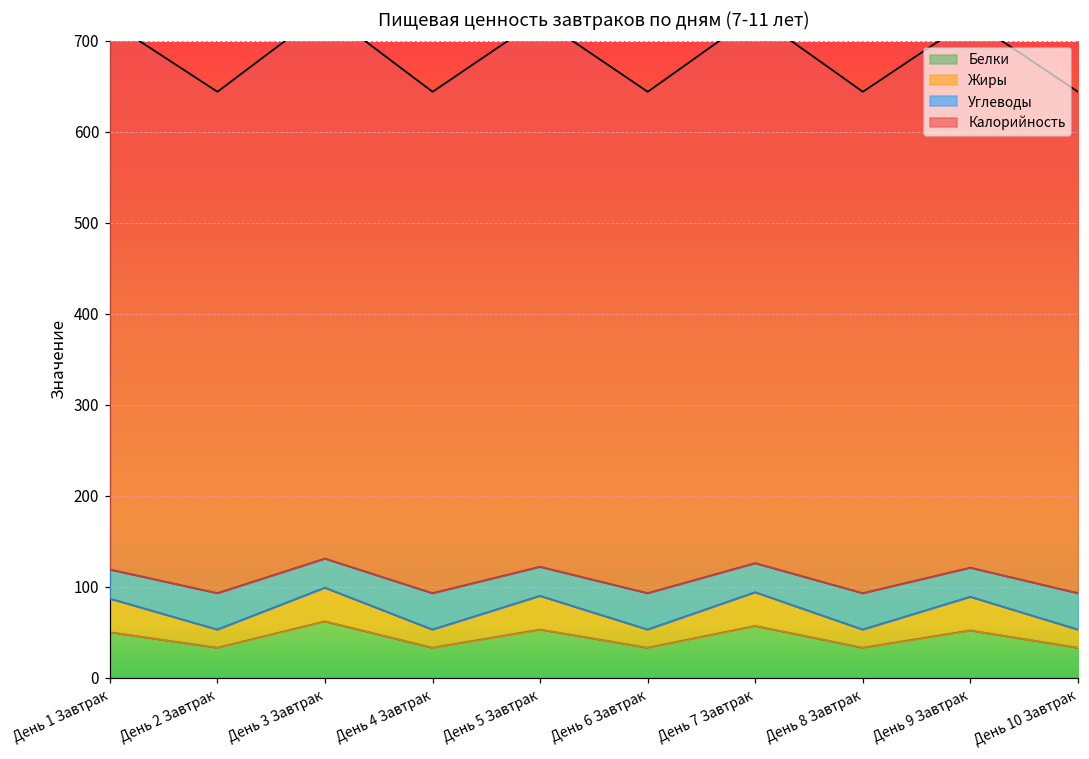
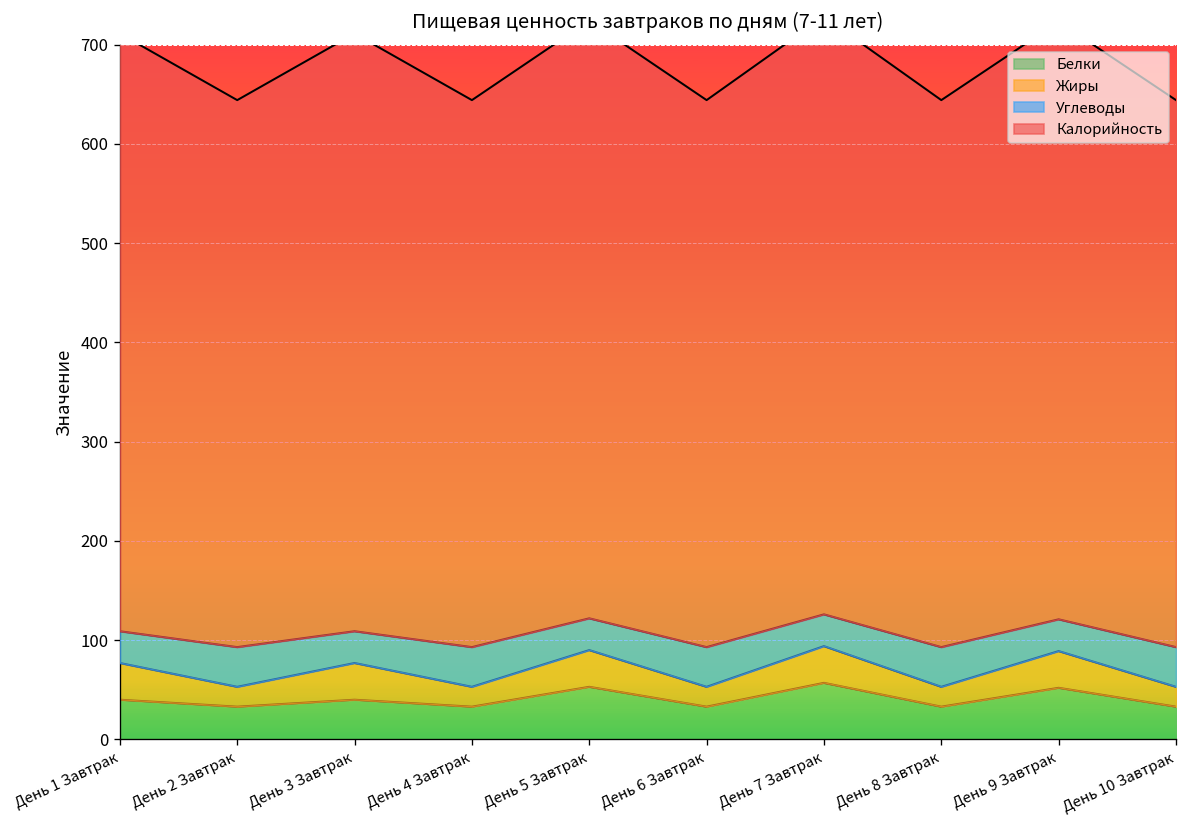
Белки, День 1 Завтрак: 50 -> 40
Белки, День 3 Завтрак: 60 -> 40
